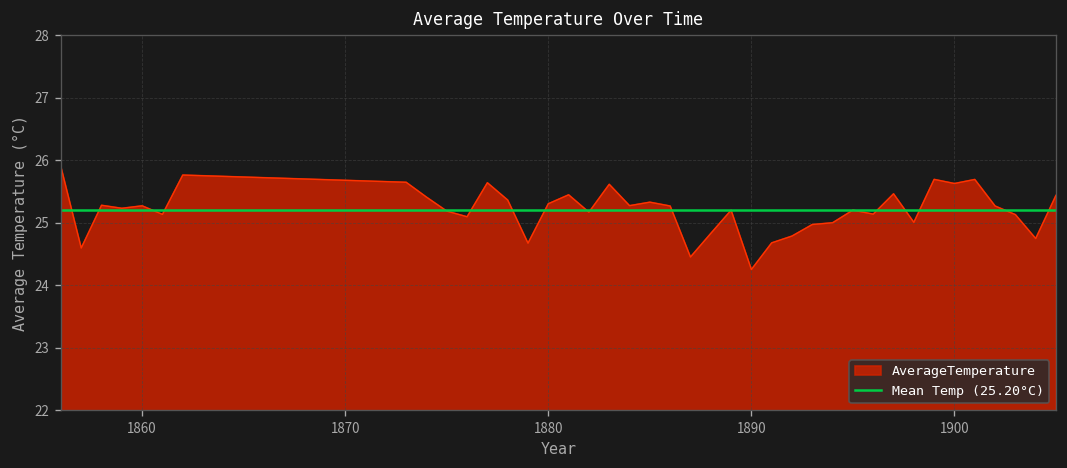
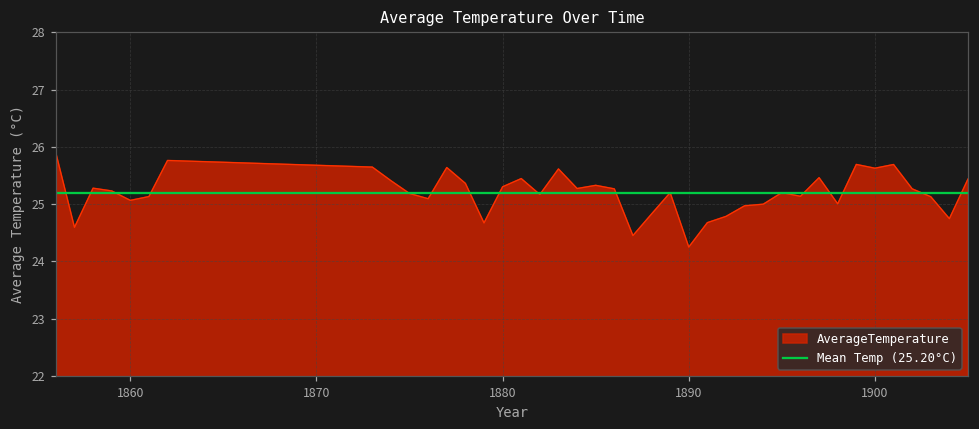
1860: 25.3 -> 25.1
